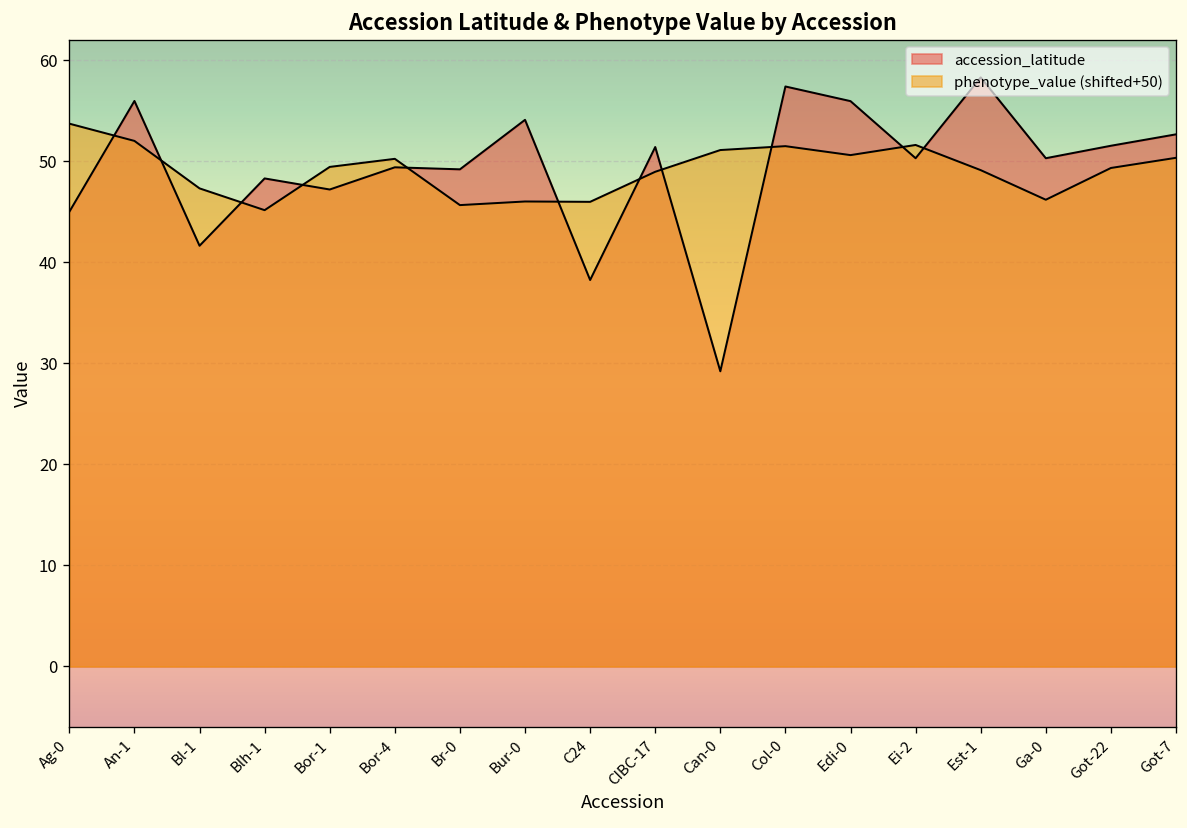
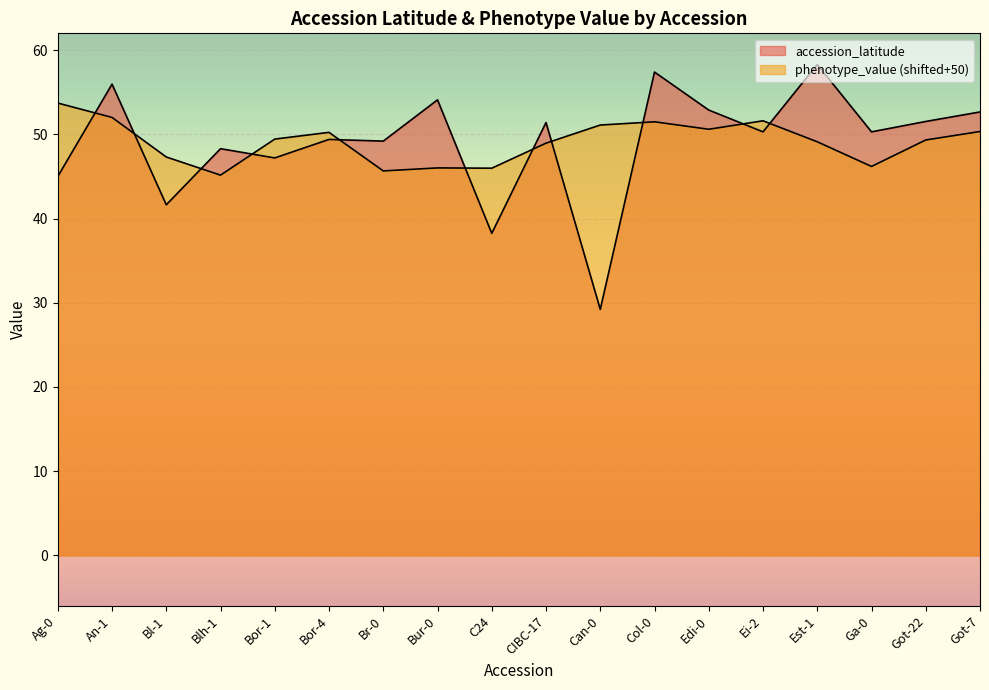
accession_latitude, Edi-0: 56 -> 53
